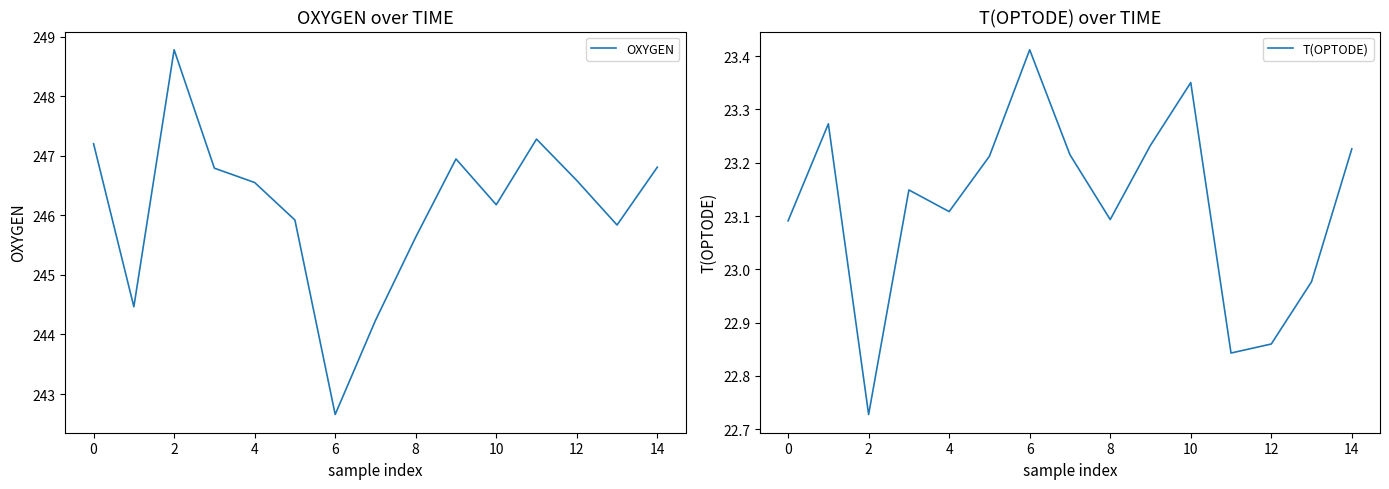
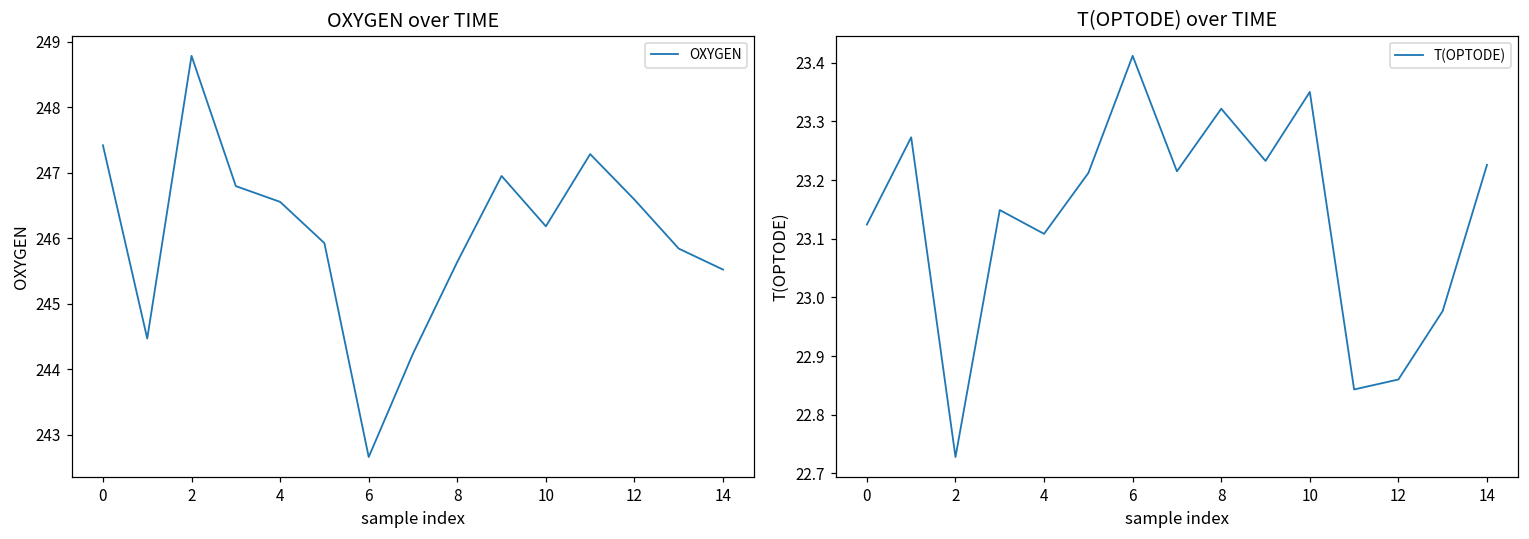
OXYGEN over TIME, 0: 247.2 -> 247.4
OXYGEN over TIME, 14: 246.8 -> 245.5
T(OPTODE) over TIME, 0: 23.09 -> 23.12
T(OPTODE) over TIME, 8: 23.09 -> 23.32
